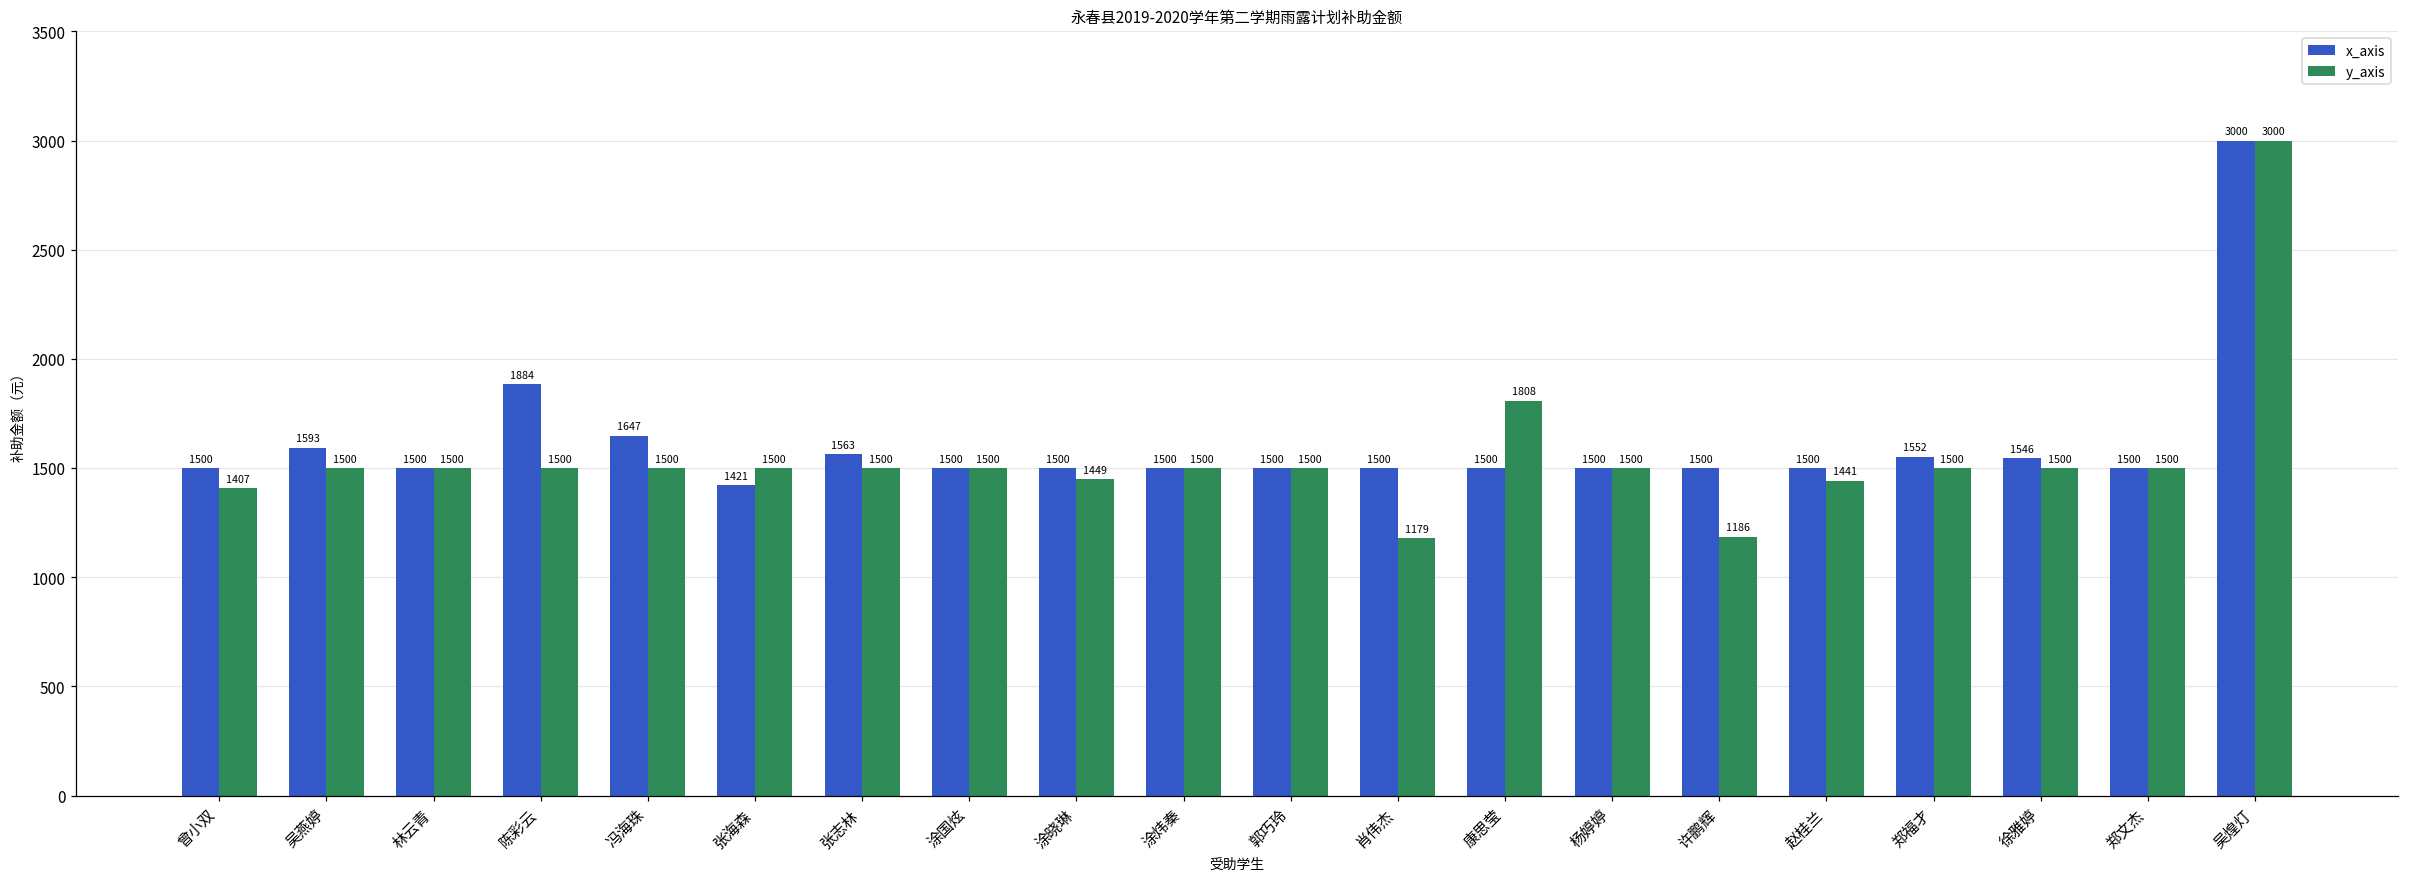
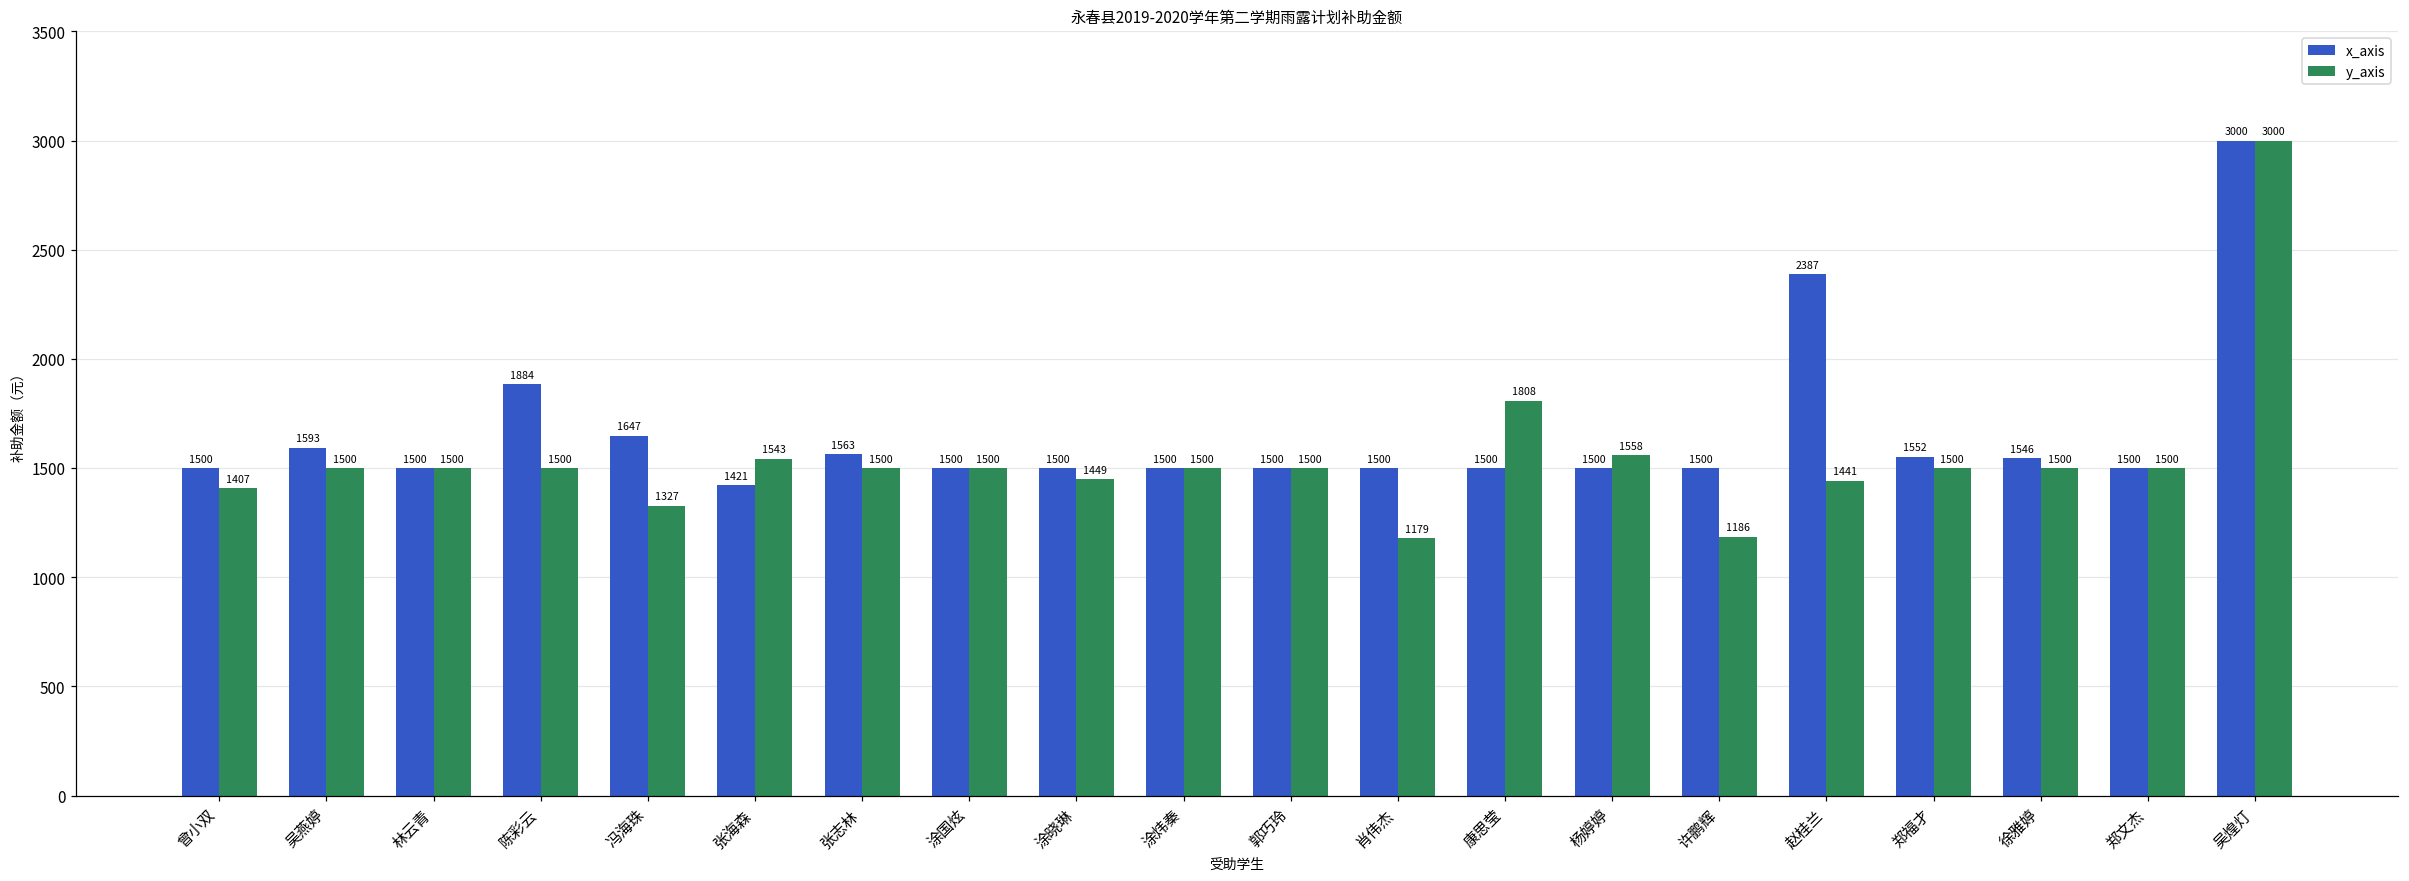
y_axis, 冯海珠: 1500 -> 1327
y_axis, 张海森: 1500 -> 1543
y_axis, 杨婷婷: 1500 -> 1558
x_axis, 赵桂兰: 1500 -> 2387
